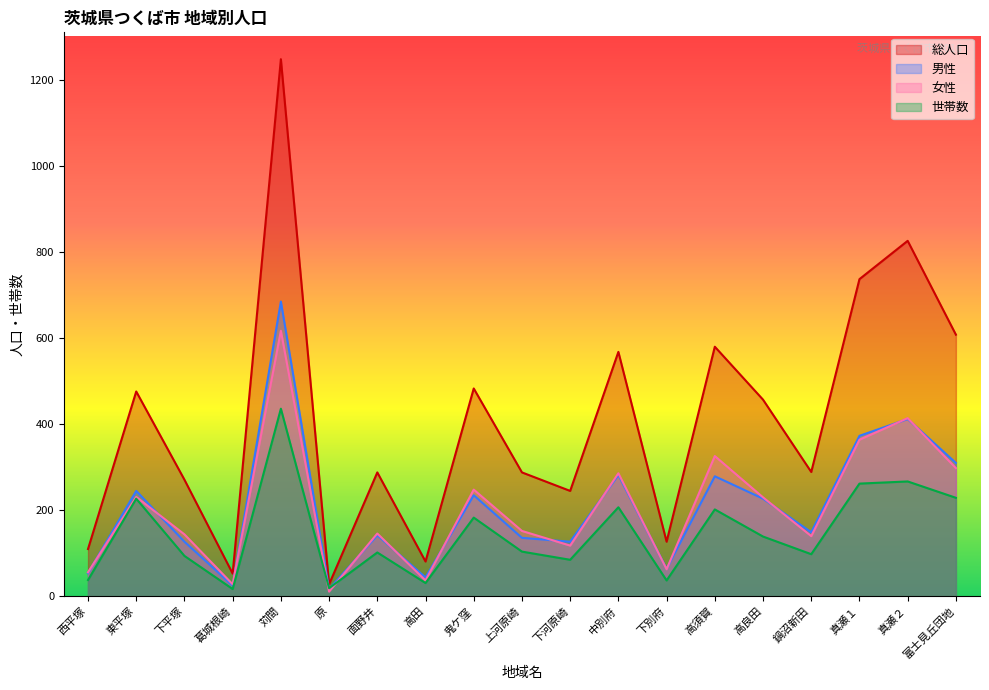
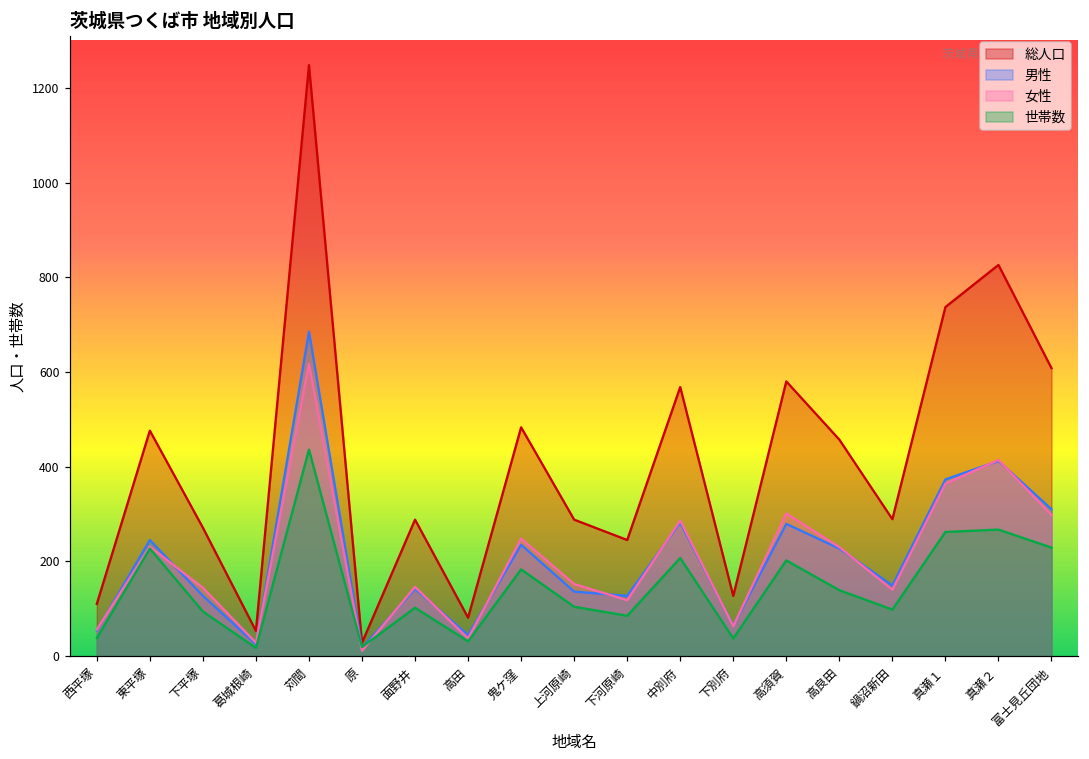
女性, 高須賀: 330 -> 300
